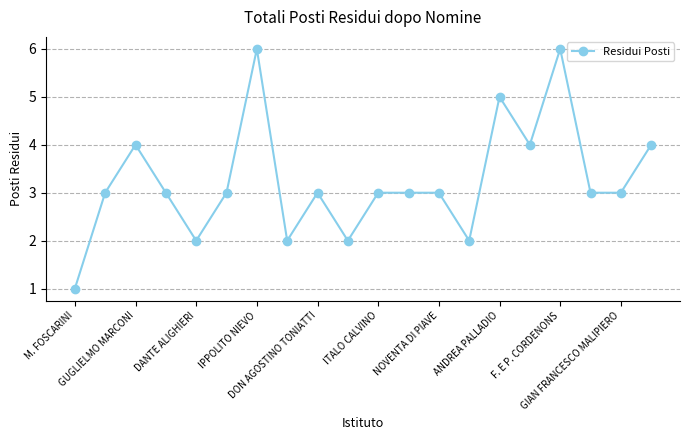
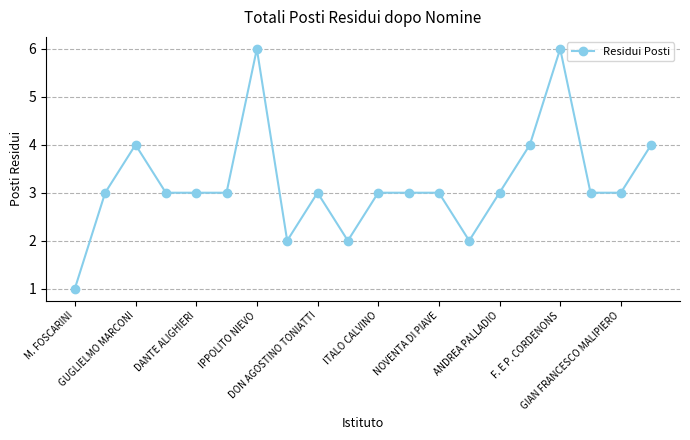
DANTE ALIGHIERI: 2 -> 3
ANDREA PALLADIO: 5 -> 3
